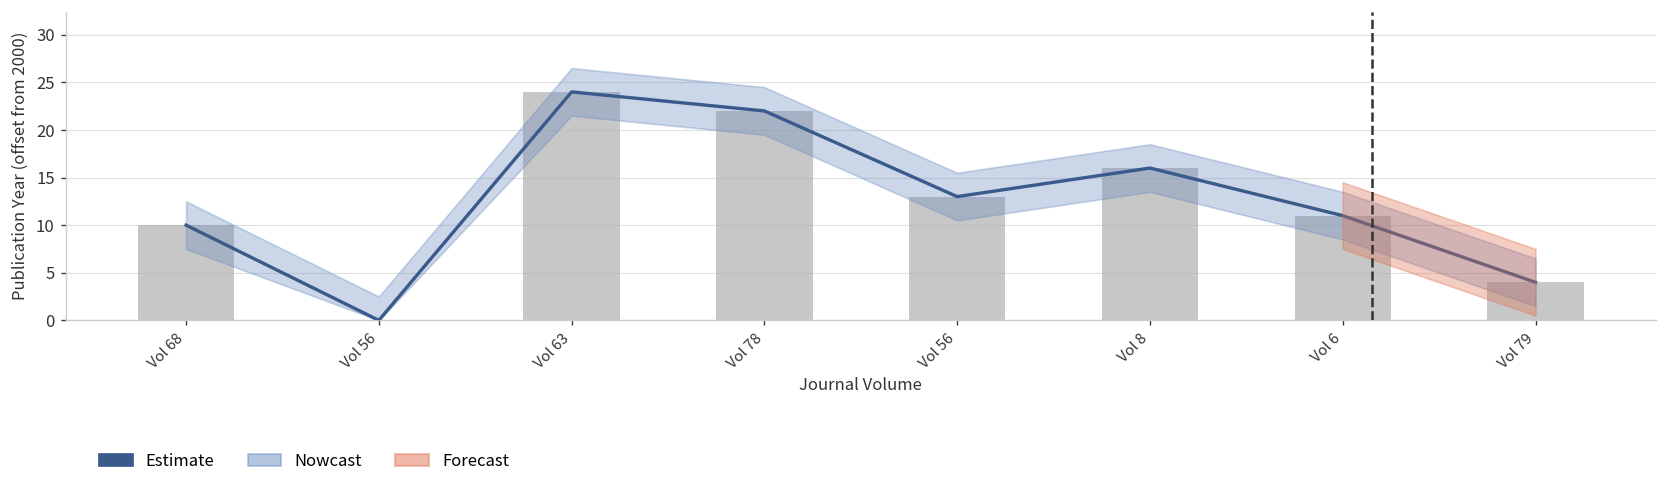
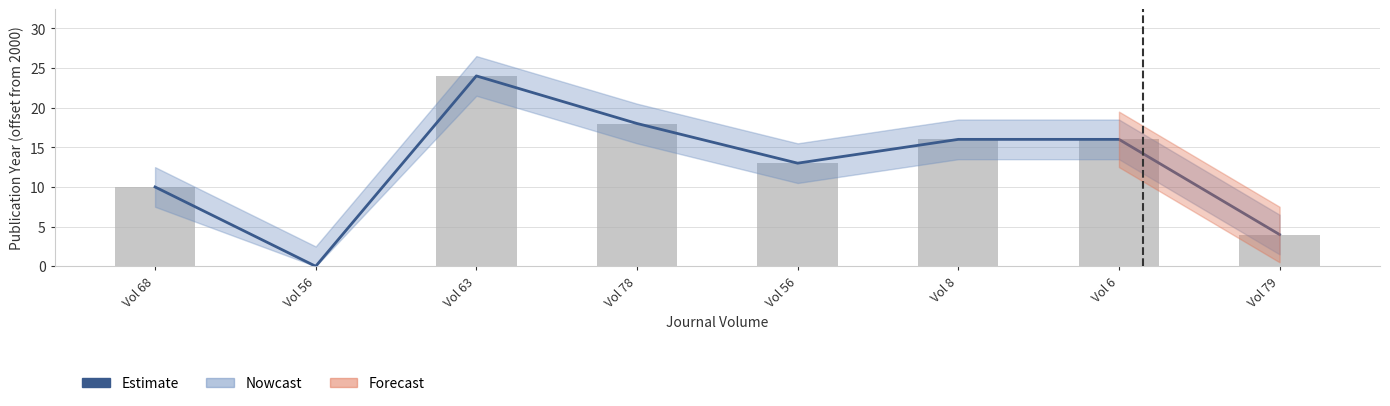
Estimate, Vol 78: 22 -> 18
Estimate, Vol 6: 11 -> 16
